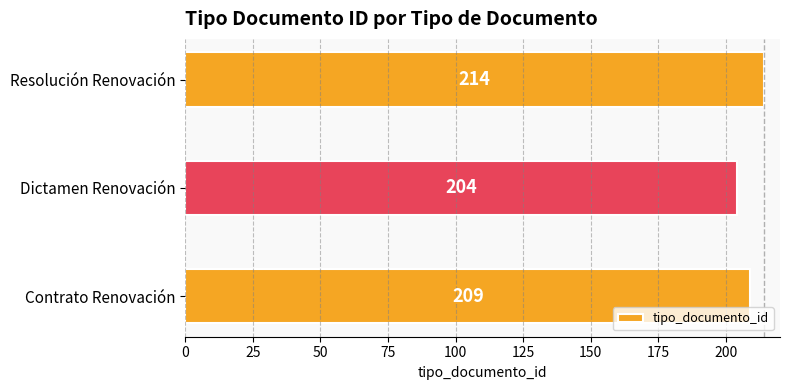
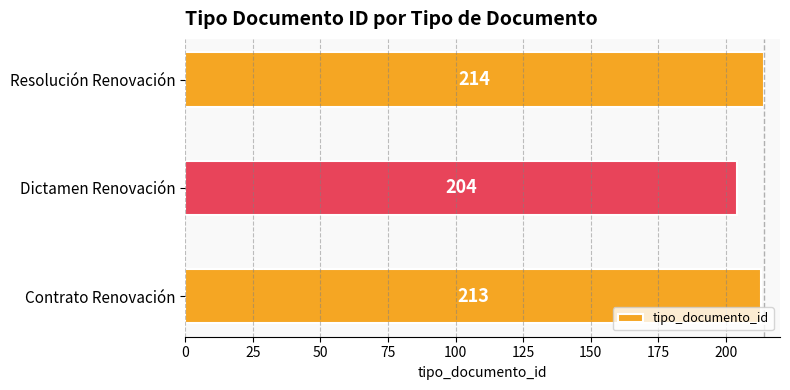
Contrato Renovación: 209 -> 213
